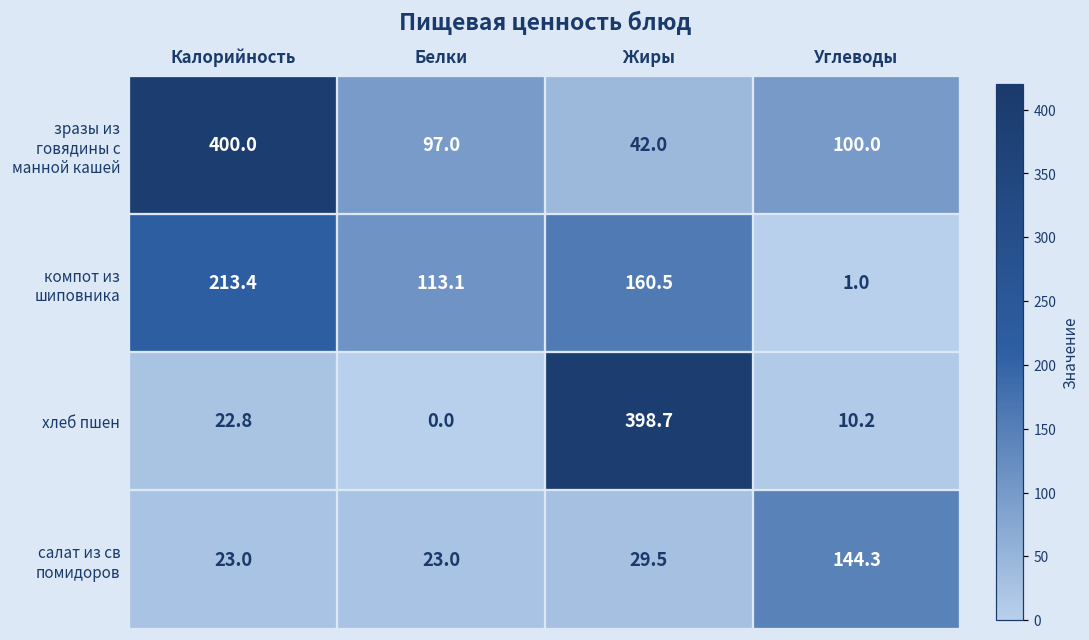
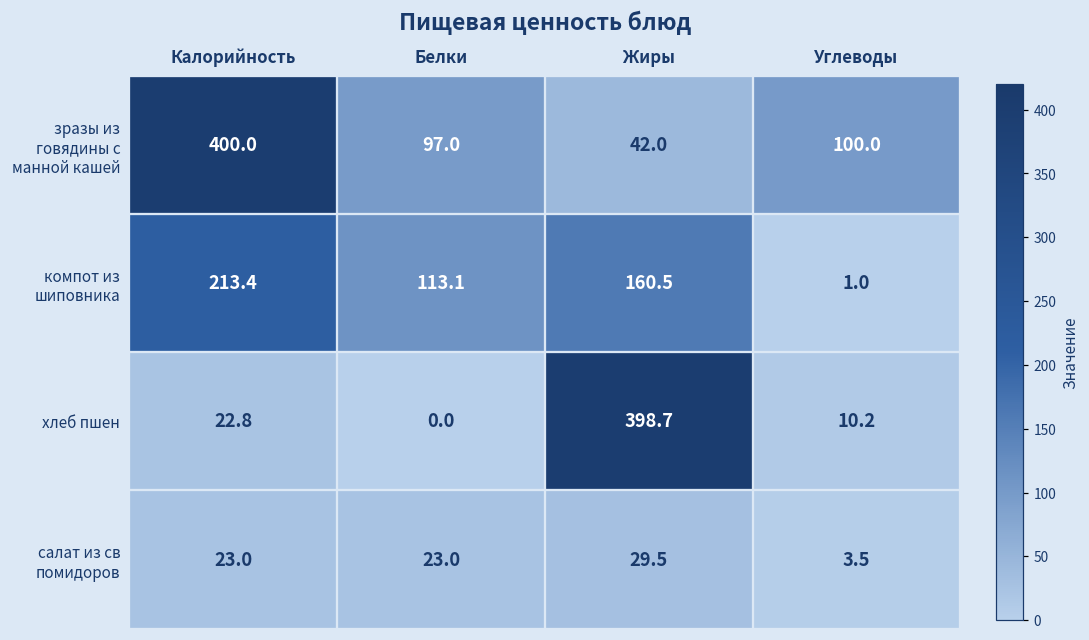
салат из св помидоров, Углеводы: 144.3 -> 3.5
